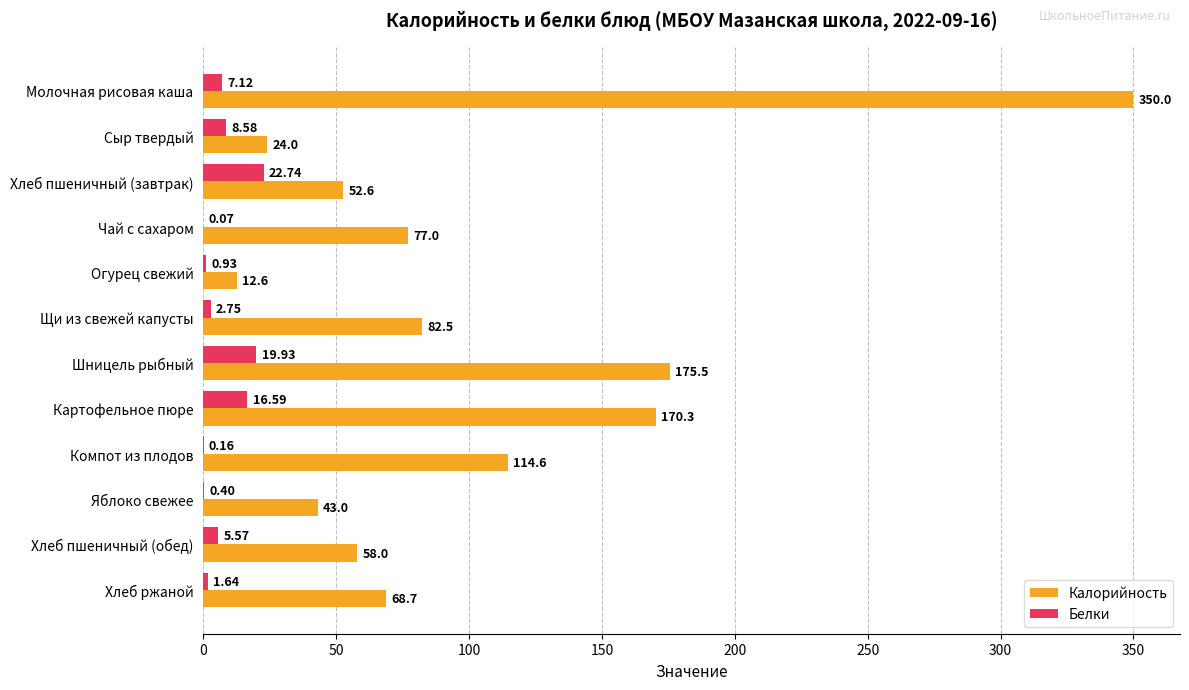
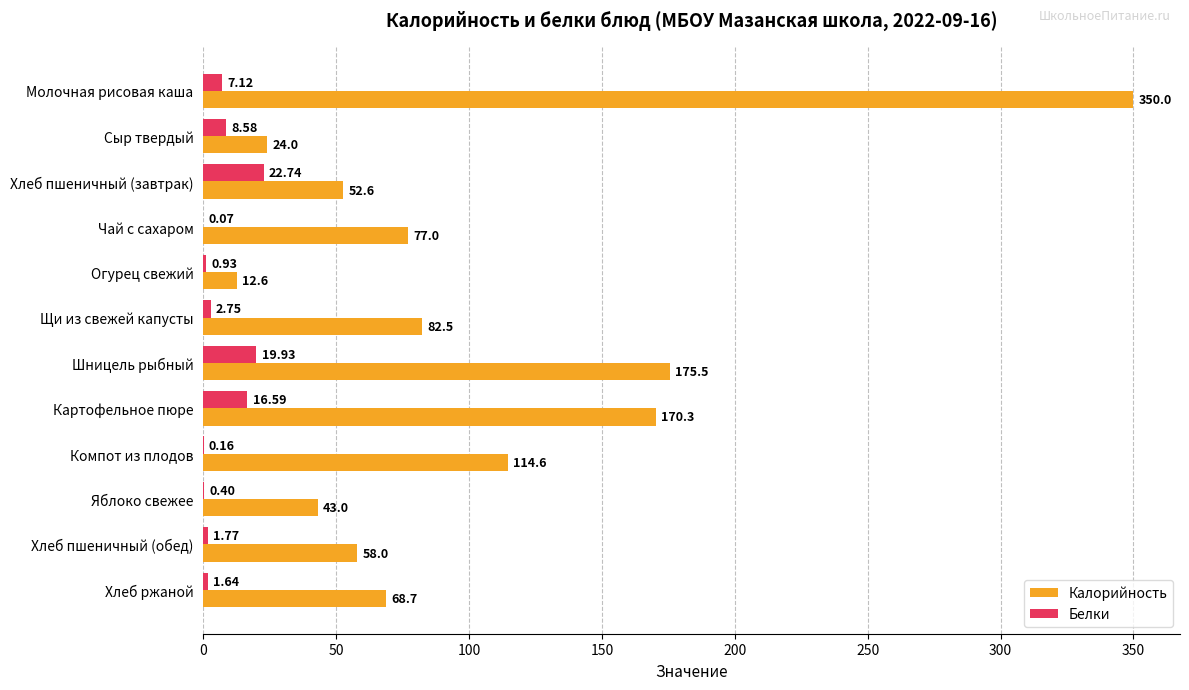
Белки, Хлеб пшеничный (обед): 5.57 -> 1.77
